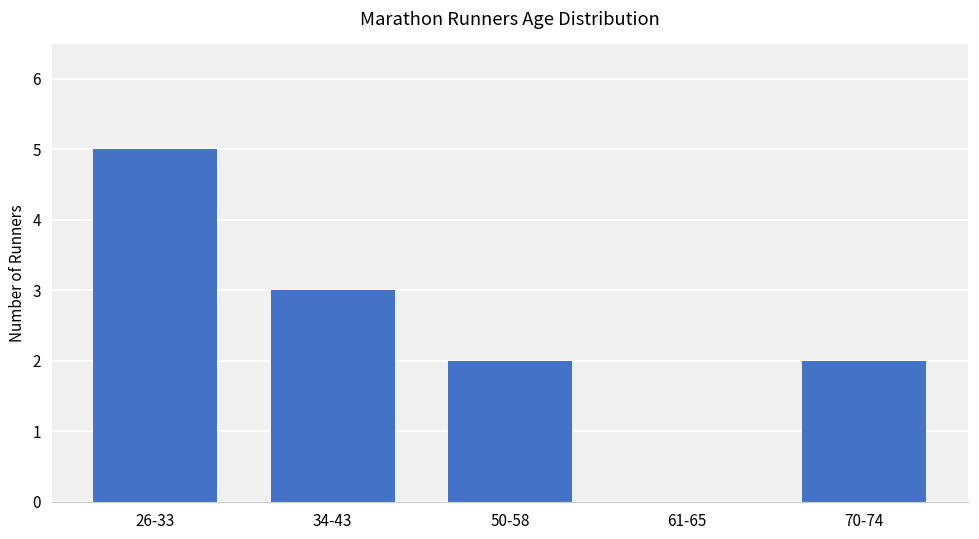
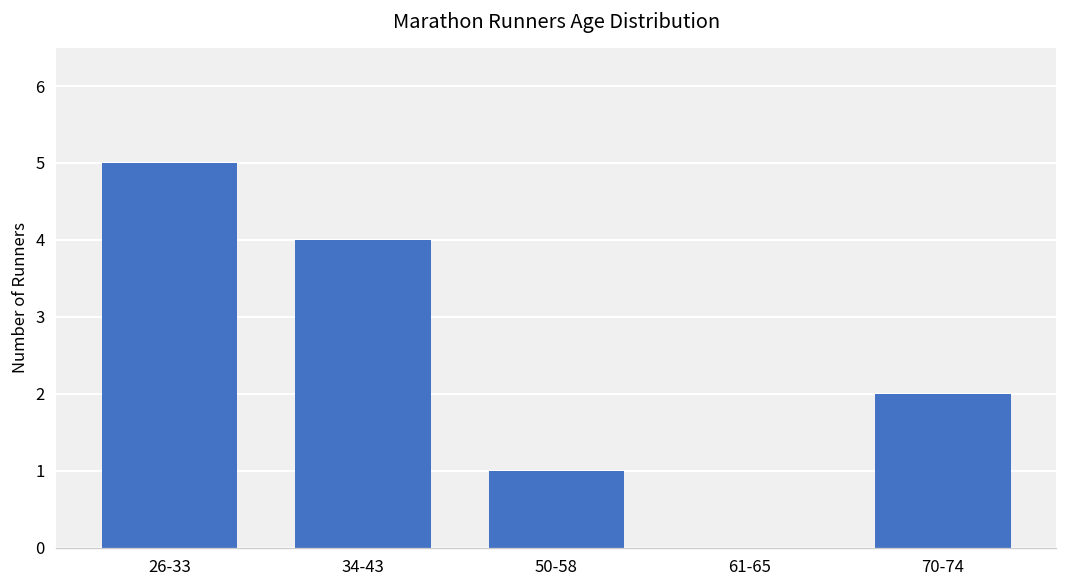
34-43: 3 -> 4
50-58: 2 -> 1
